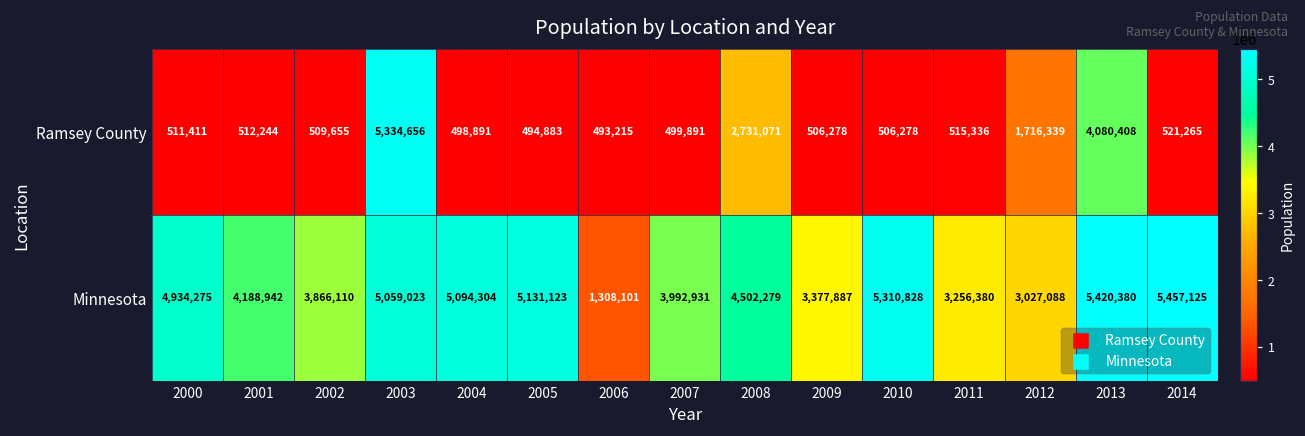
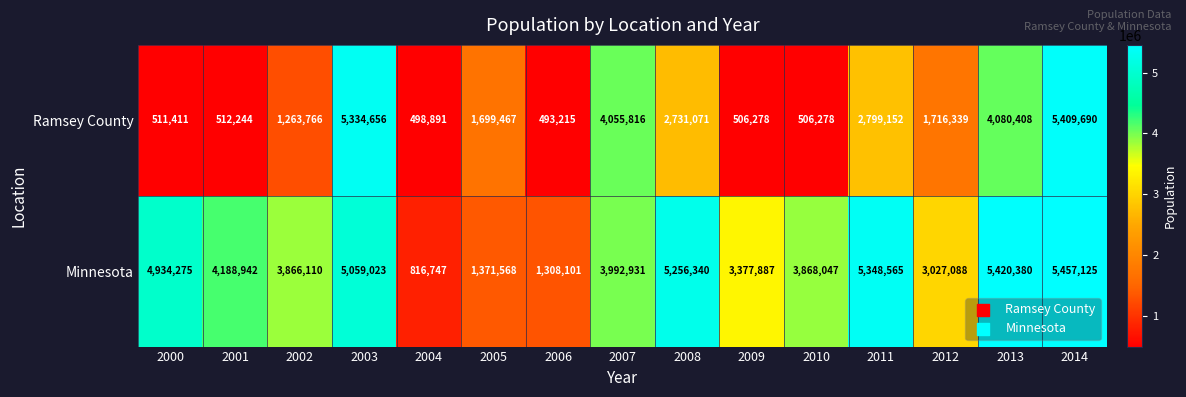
Ramsey County, 2002: 509,655 -> 1,263,766
Ramsey County, 2005: 494,883 -> 1,699,467
Ramsey County, 2007: 499,891 -> 4,055,816
Ramsey County, 2011: 515,336 -> 2,799,152
Ramsey County, 2014: 521,265 -> 5,409,690
Minnesota, 2004: 5,094,304 -> 816,747
Minnesota, 2005: 5,131,123 -> 1,371,568
Minnesota, 2008: 4,502,279 -> 5,256,340
Minnesota, 2010: 5,310,828 -> 3,868,047
Minnesota, 2011: 3,256,380 -> 5,348,565
